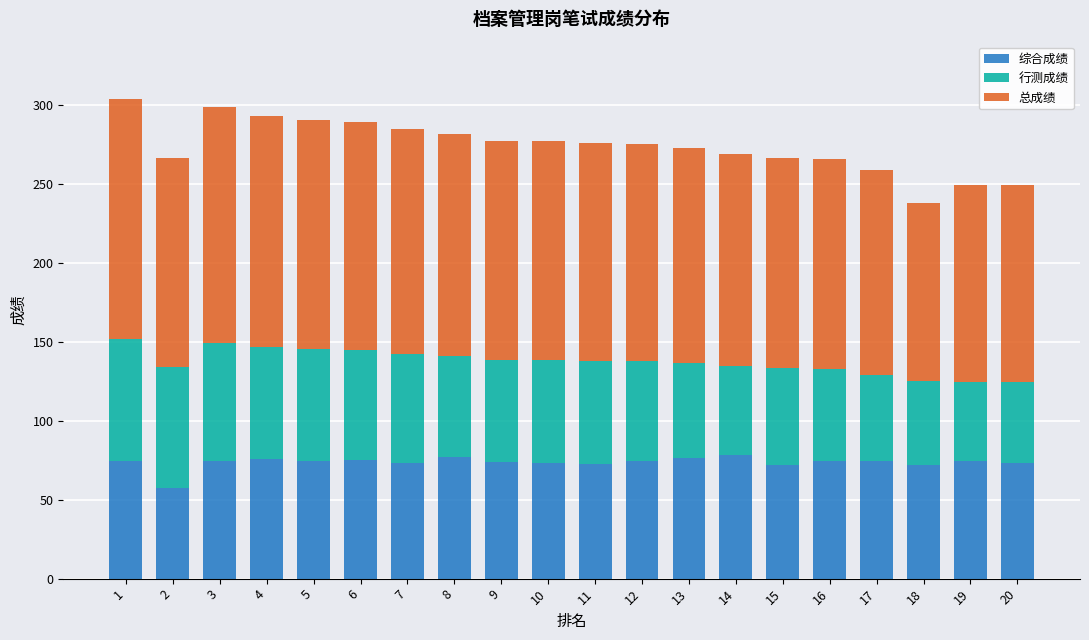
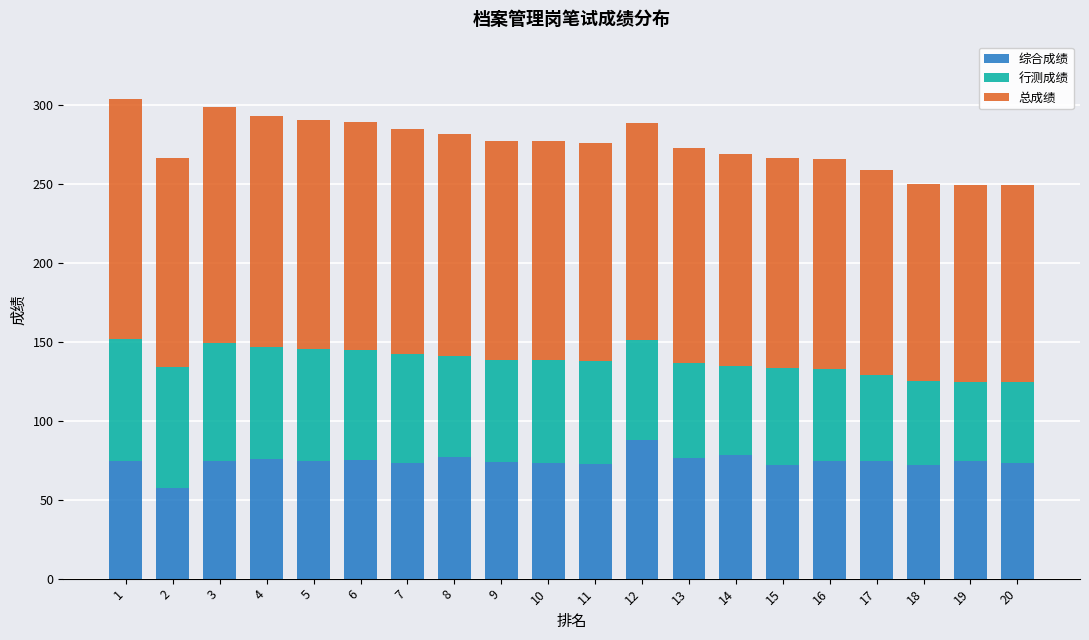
综合成绩, 12: 75 -> 88
总成绩, 18: 113 -> 125
